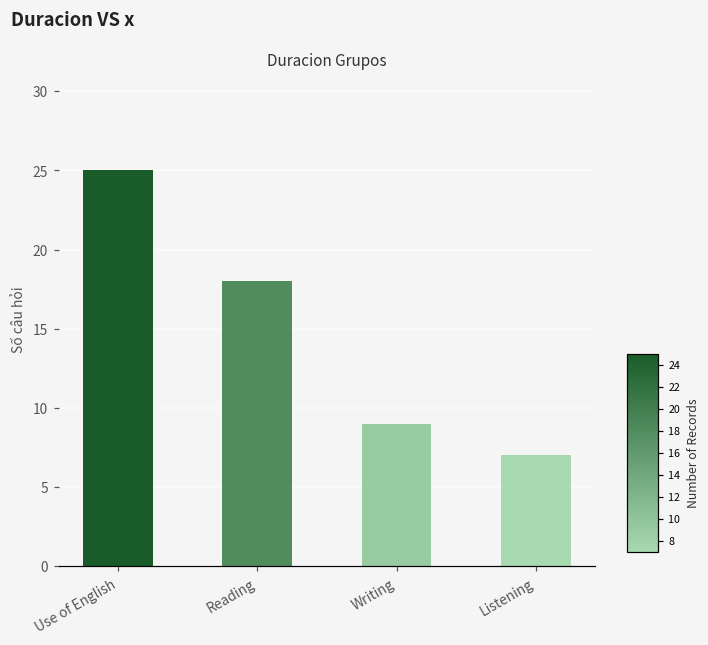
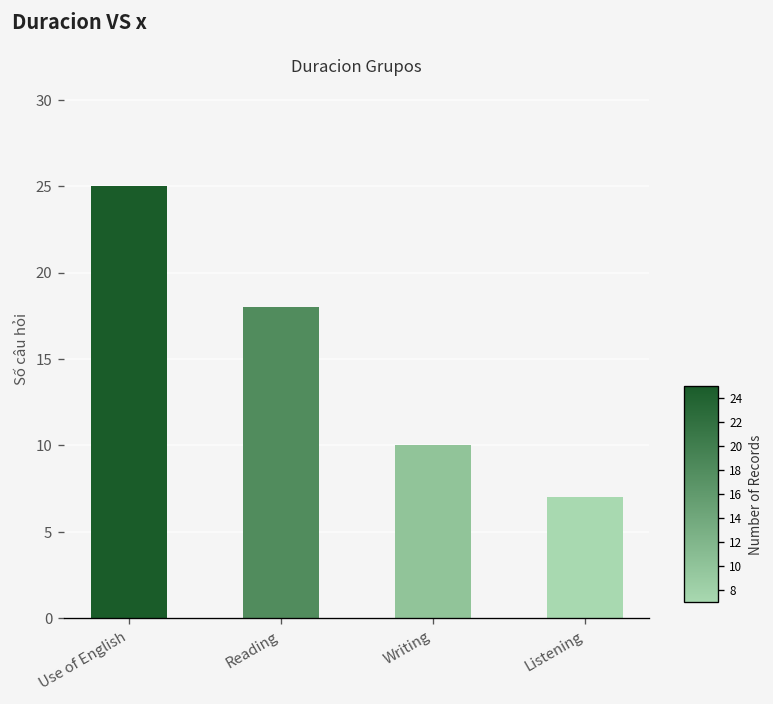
Writing: 9 -> 10
